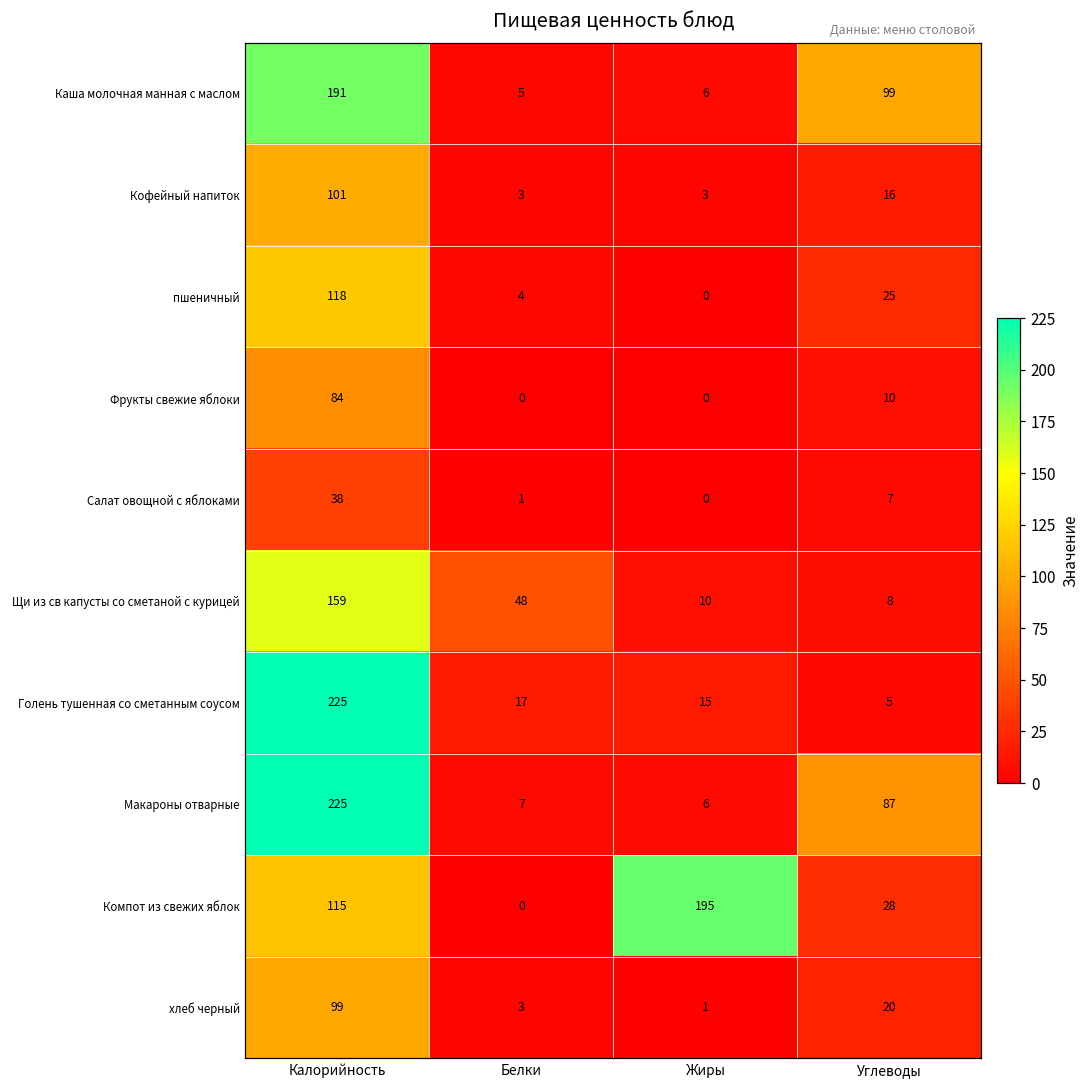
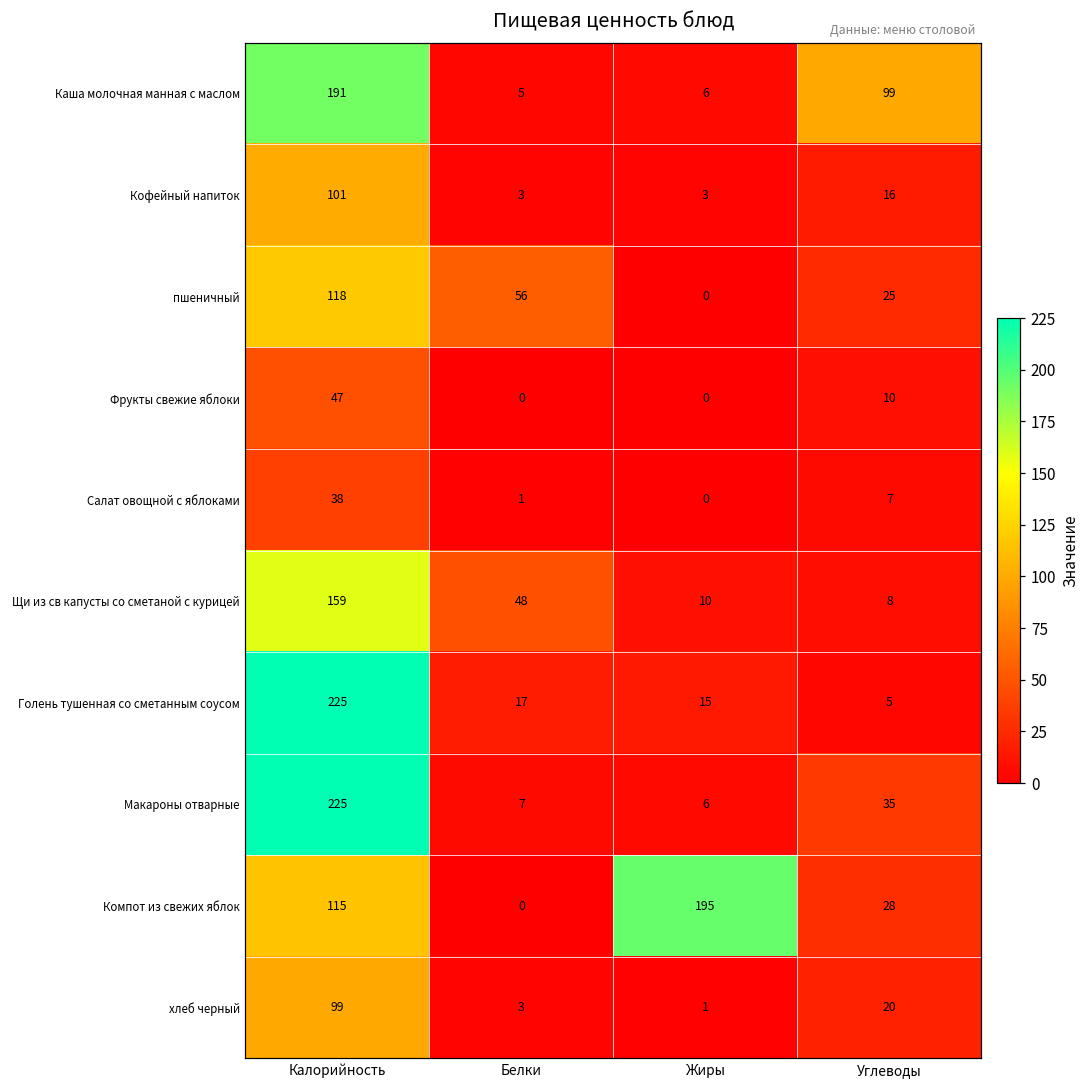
пшеничный, Белки: 4 -> 56
Фрукты свежие яблоки, Калорийность: 84 -> 47
Макароны отварные, Углеводы: 87 -> 35
